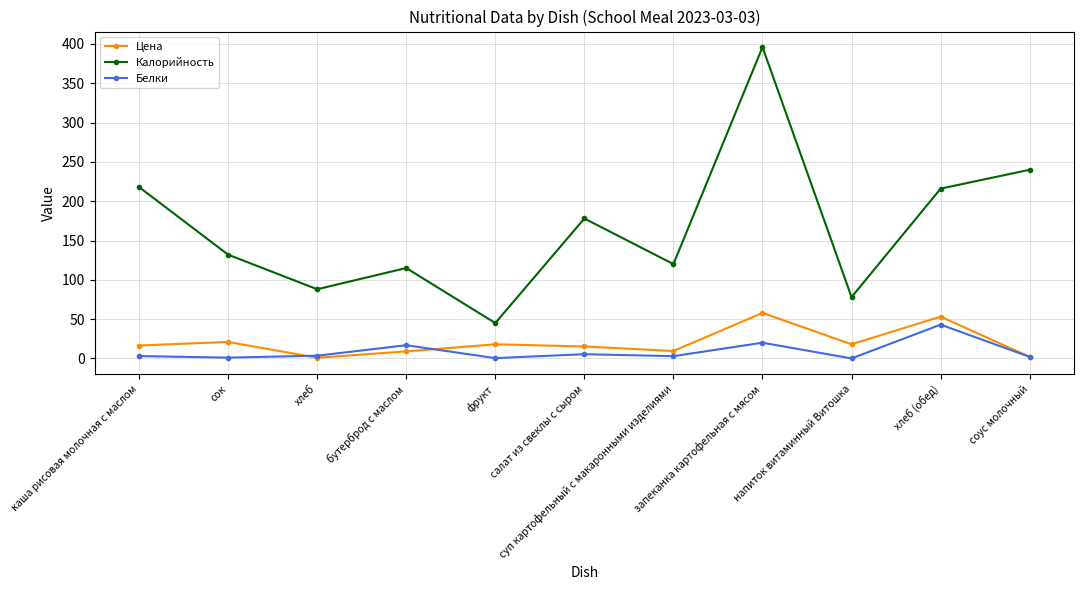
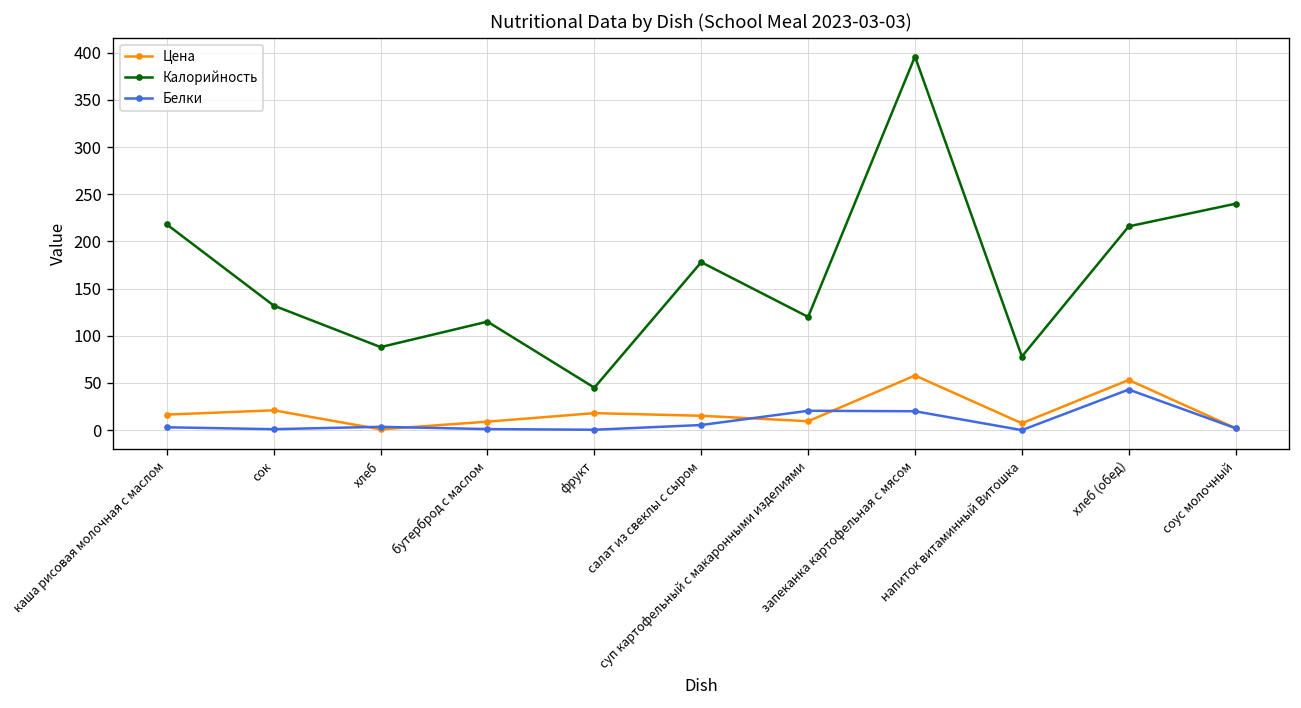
Белки, бутерброд с маслом: 20 -> 0
Белки, суп картофельный с макаронными изделиями: 0 -> 20
Цена, напиток витаминный Витошка: 20 -> 10
